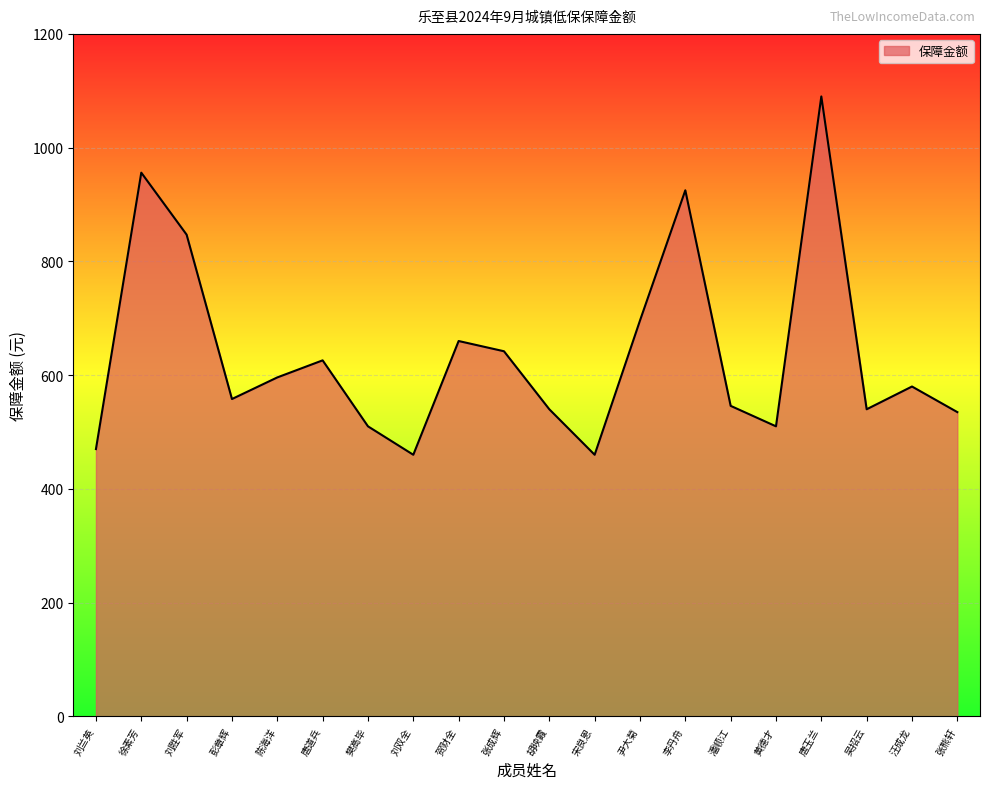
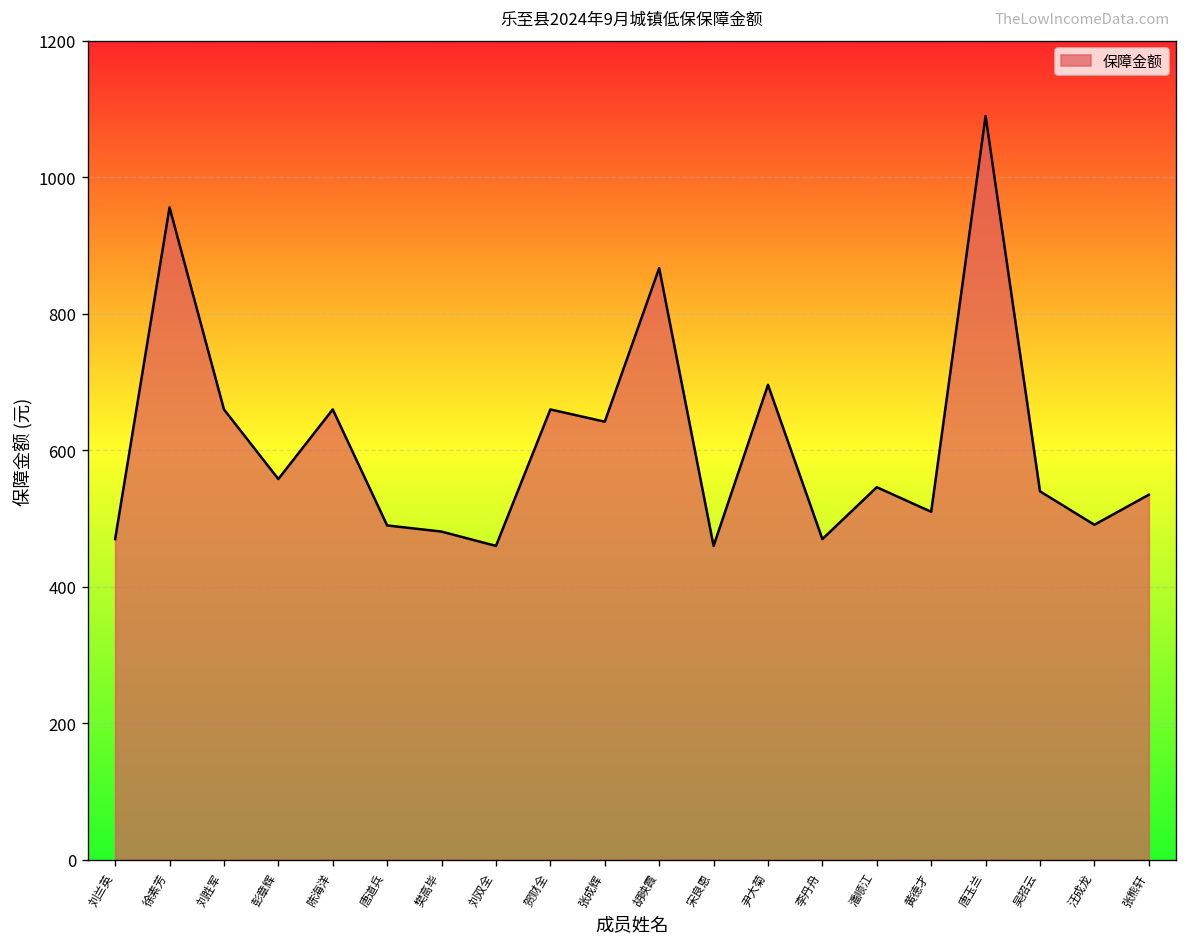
刘胜军: 850 -> 660
陈海洋: 600 -> 660
唐道兵: 630 -> 490
樊高毕: 510 -> 480
胡映霞: 540 -> 870
李丹舟: 930 -> 470
汪成龙: 580 -> 490
